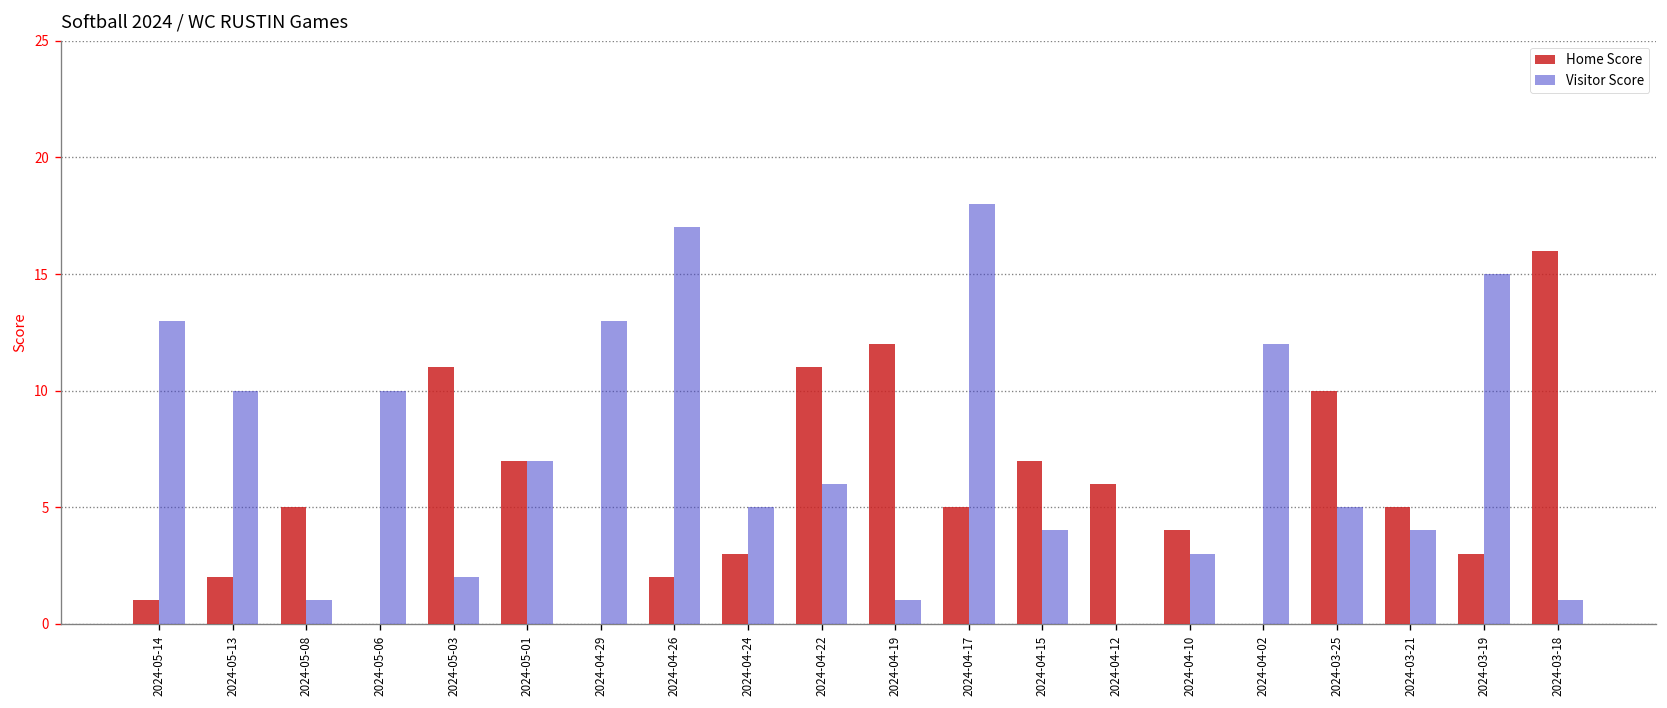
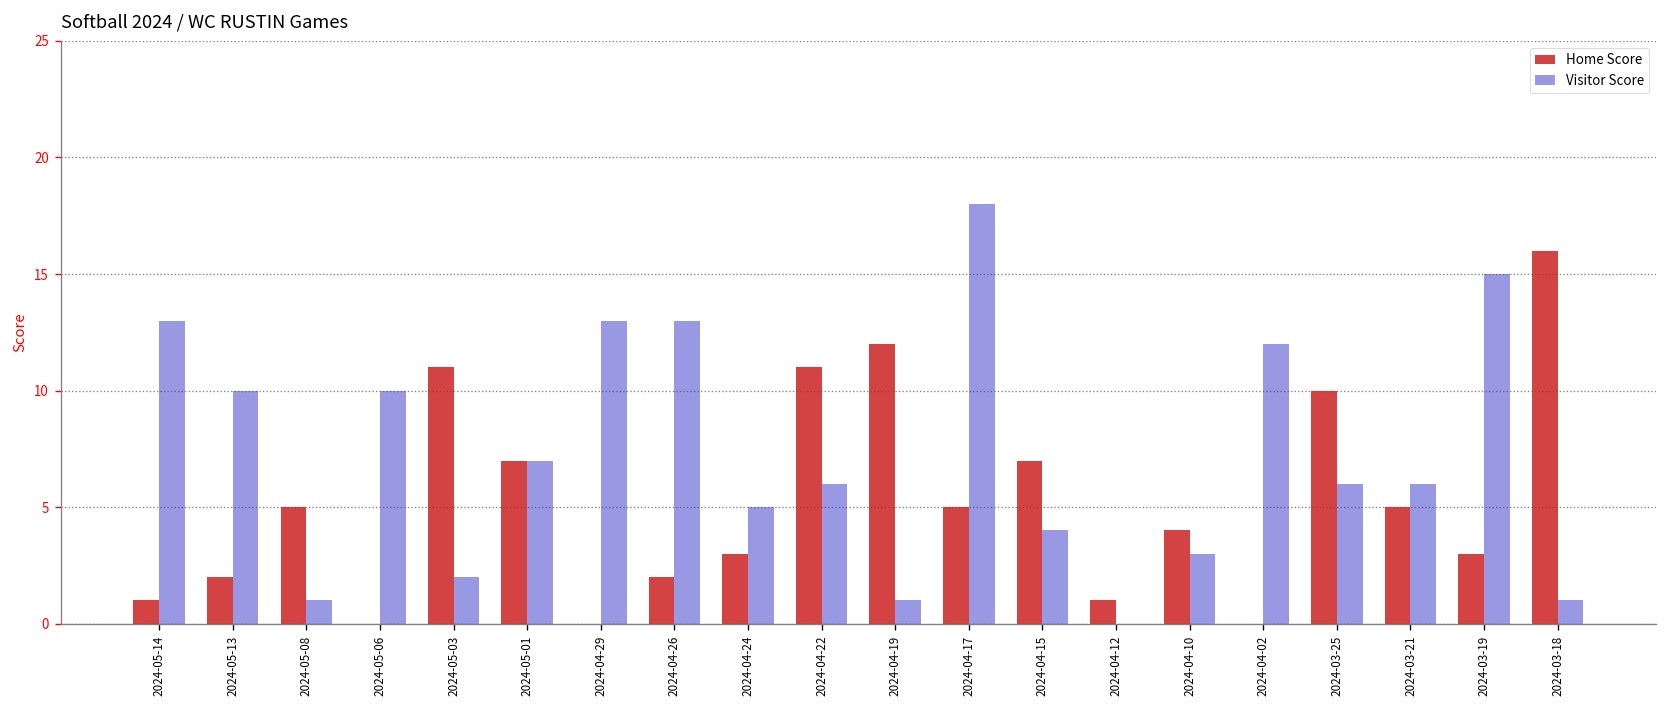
Visitor Score, 2024-04-26: 17 -> 13
Home Score, 2024-04-12: 6 -> 1
Visitor Score, 2024-03-25: 5 -> 6
Visitor Score, 2024-03-21: 4 -> 6
